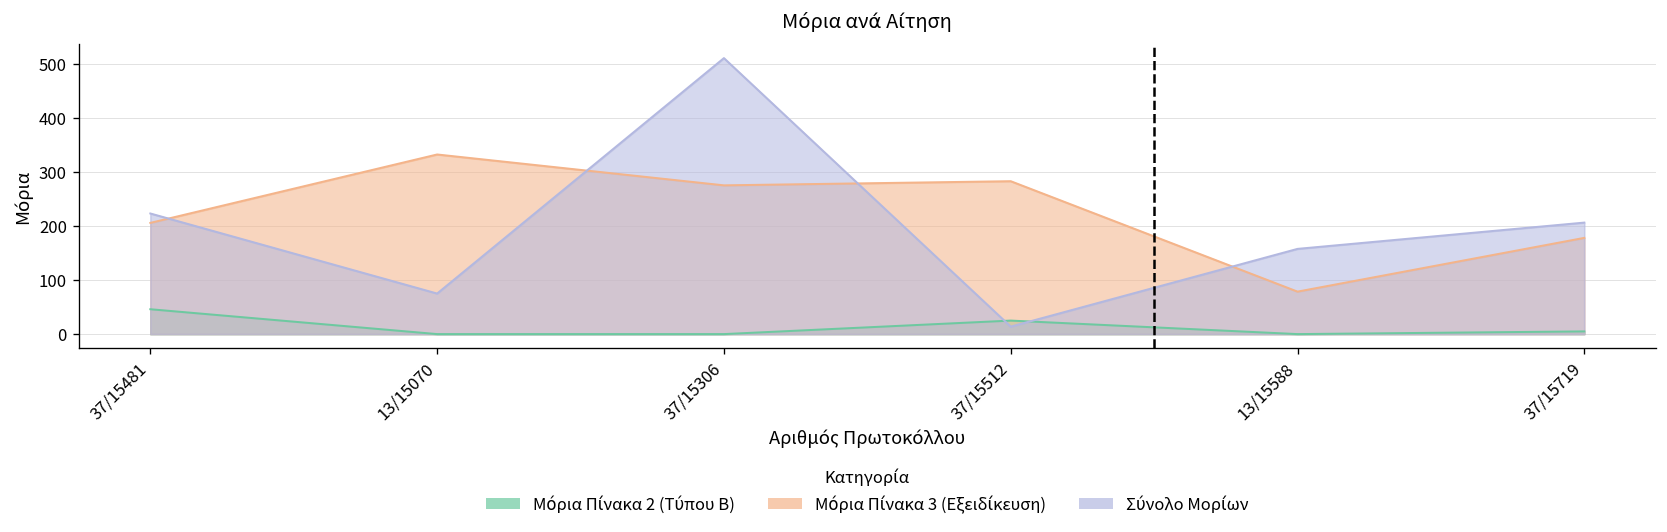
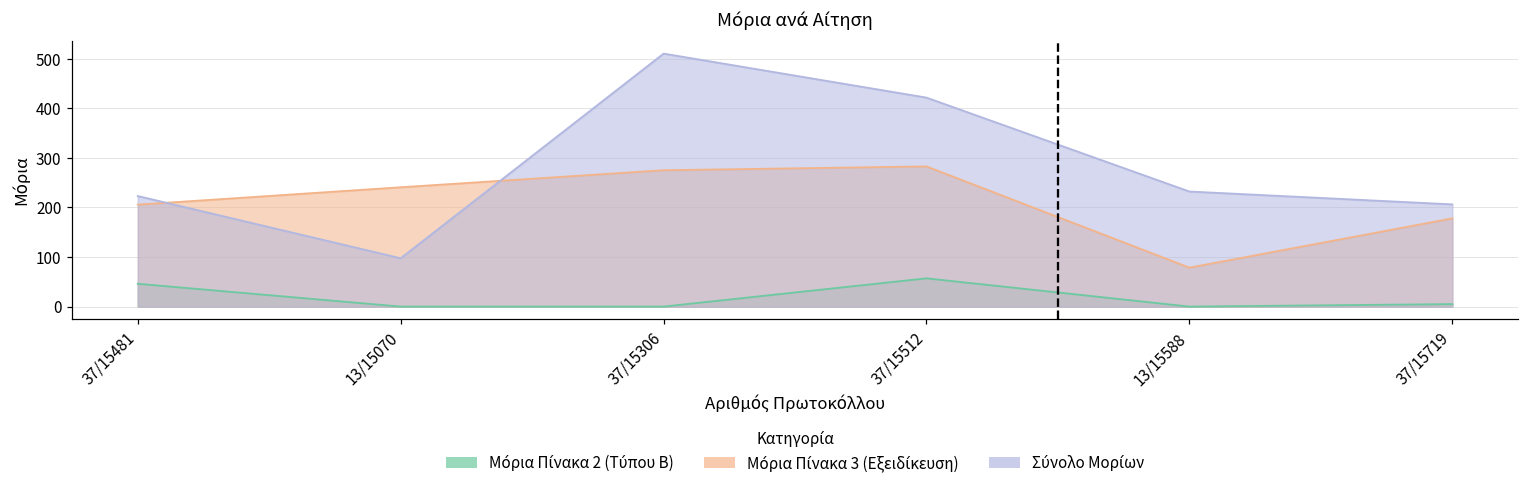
Μόρια Πίνακα 3 (Εξειδίκευση), 13/15070: 330 -> 240
Σύνολο Μορίων, 13/15070: 80 -> 100
Μόρια Πίνακα 2 (Τύπου Β), 37/15512: 30 -> 60
Σύνολο Μορίων, 37/15512: 10 -> 420
Σύνολο Μορίων, 13/15588: 160 -> 230
